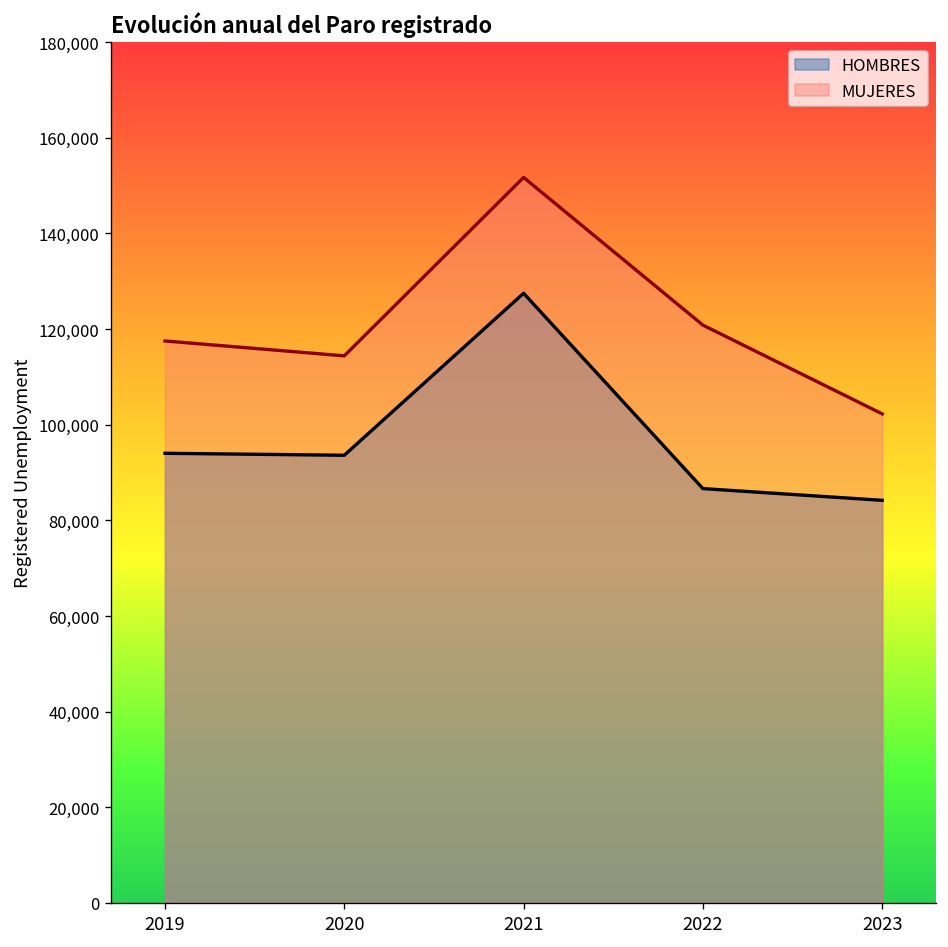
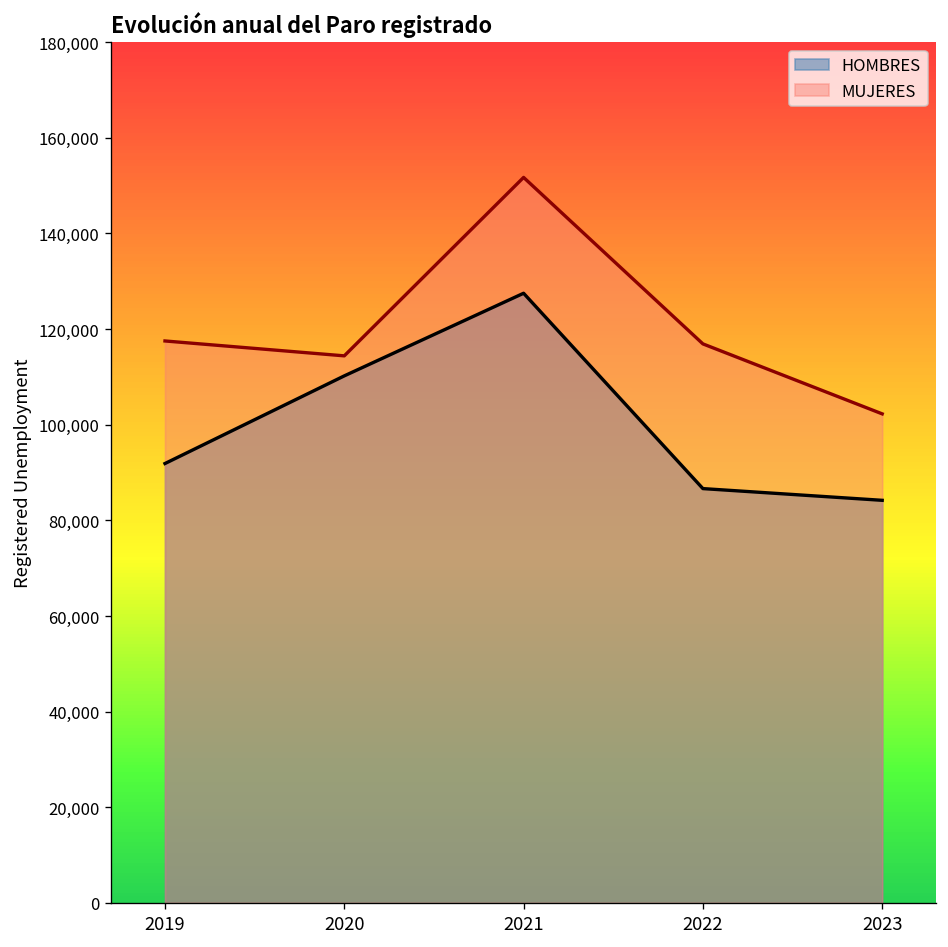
HOMBRES, 2019: 94,000 -> 92,000
HOMBRES, 2020: 94,000 -> 110,000
MUJERES, 2022: 121,000 -> 117,000
